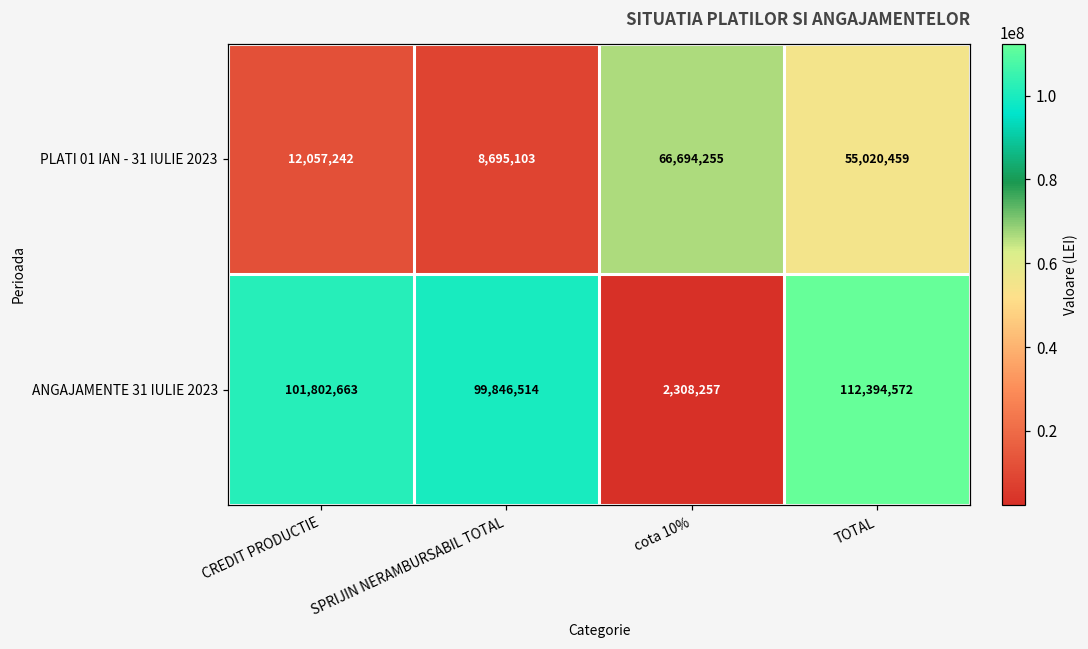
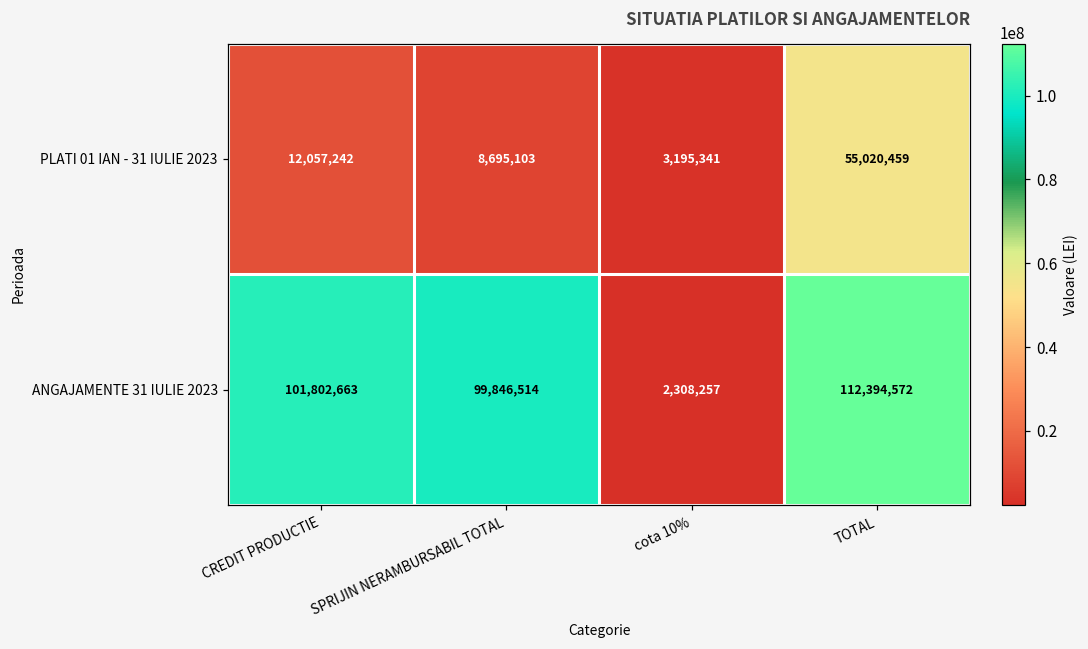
PLATI 01 IAN - 31 IULIE 2023, cota 10%: 66,694,255 -> 3,195,341
